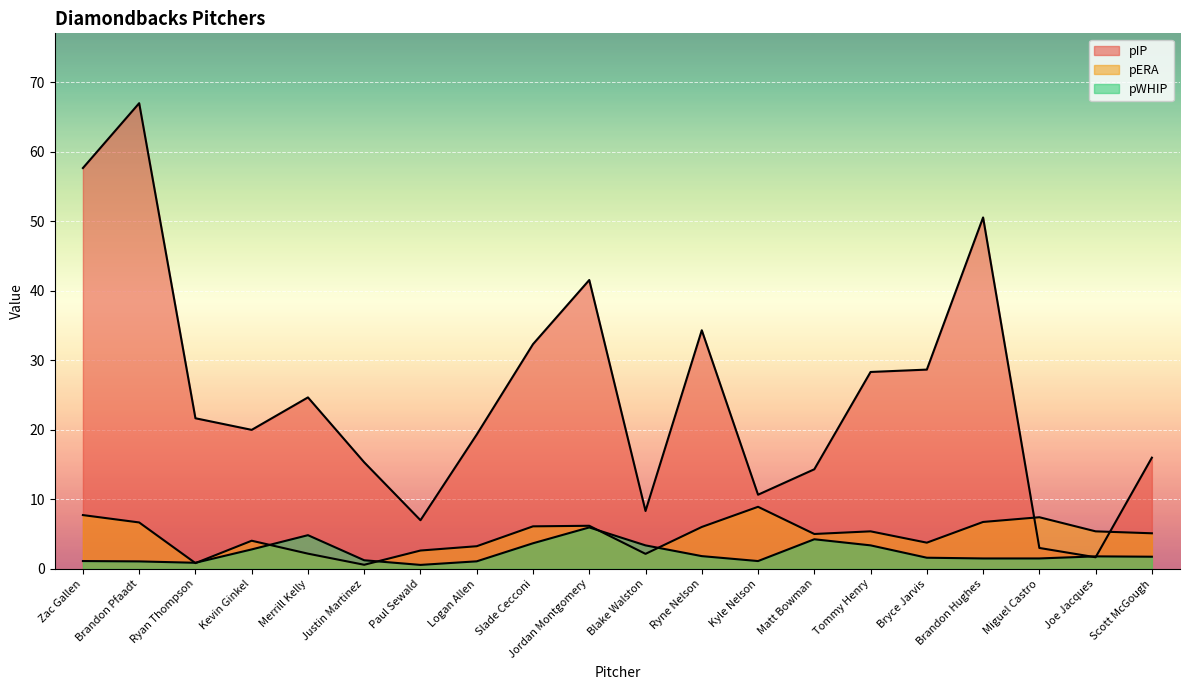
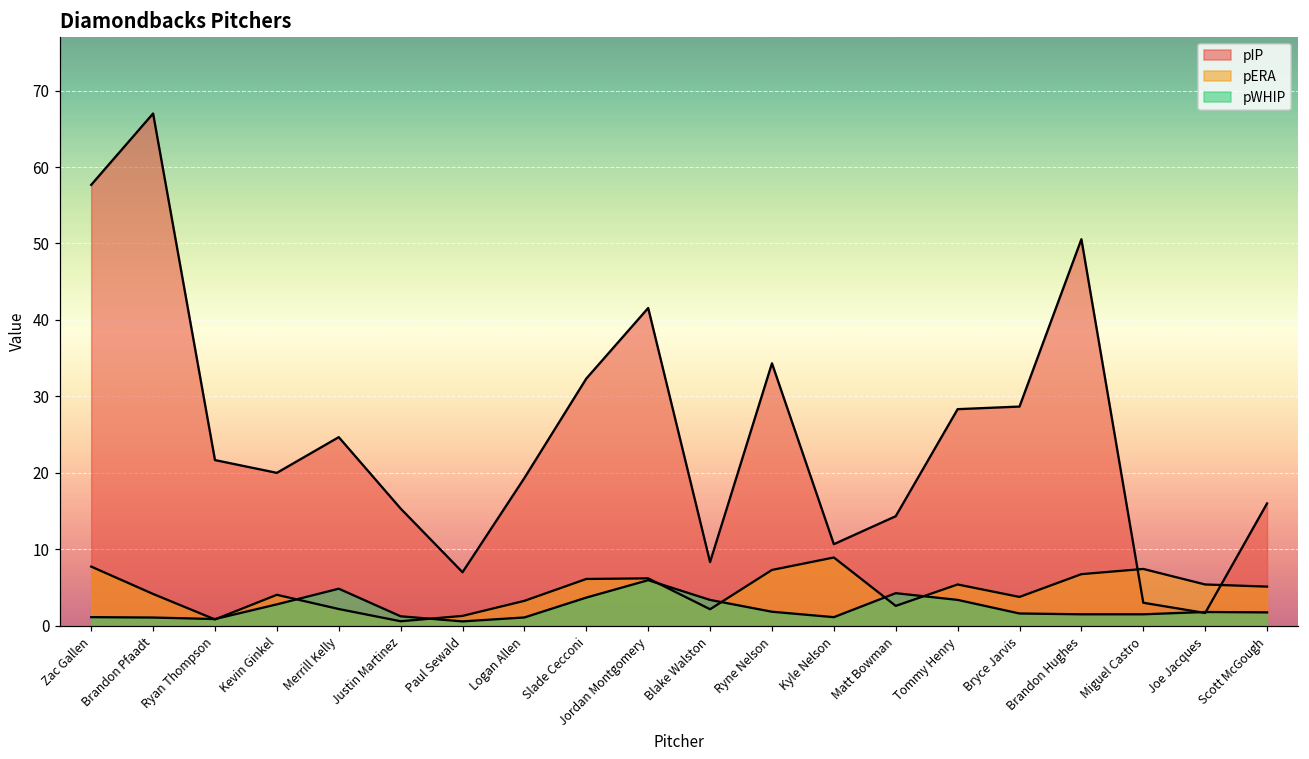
pERA, Brandon Pfaadt: 7 -> 4
pERA, Paul Sewald: 3 -> 1
pERA, Ryne Nelson: 6 -> 7
pERA, Matt Bowman: 5 -> 3
